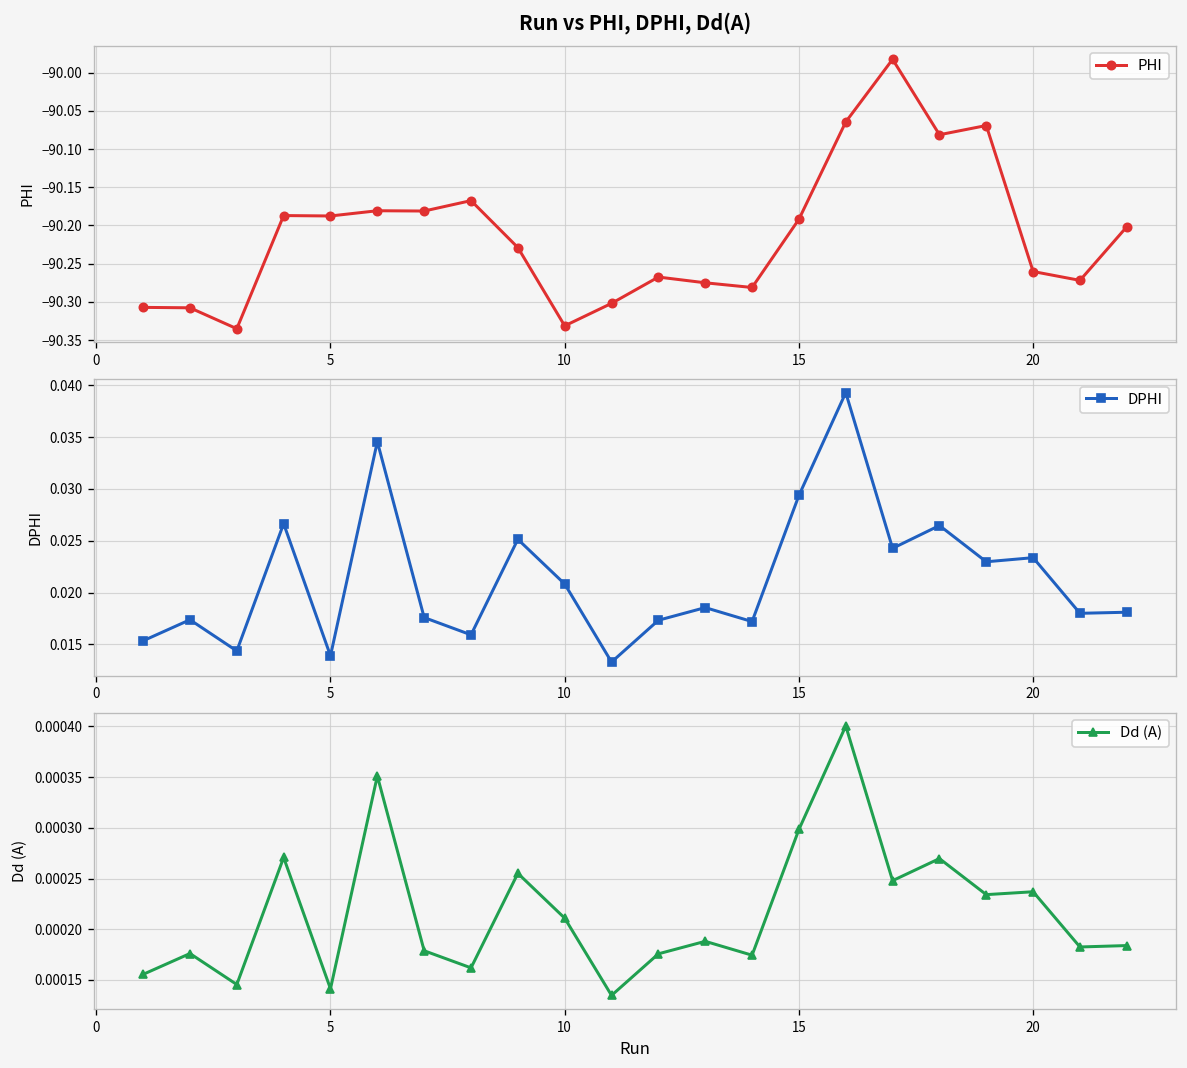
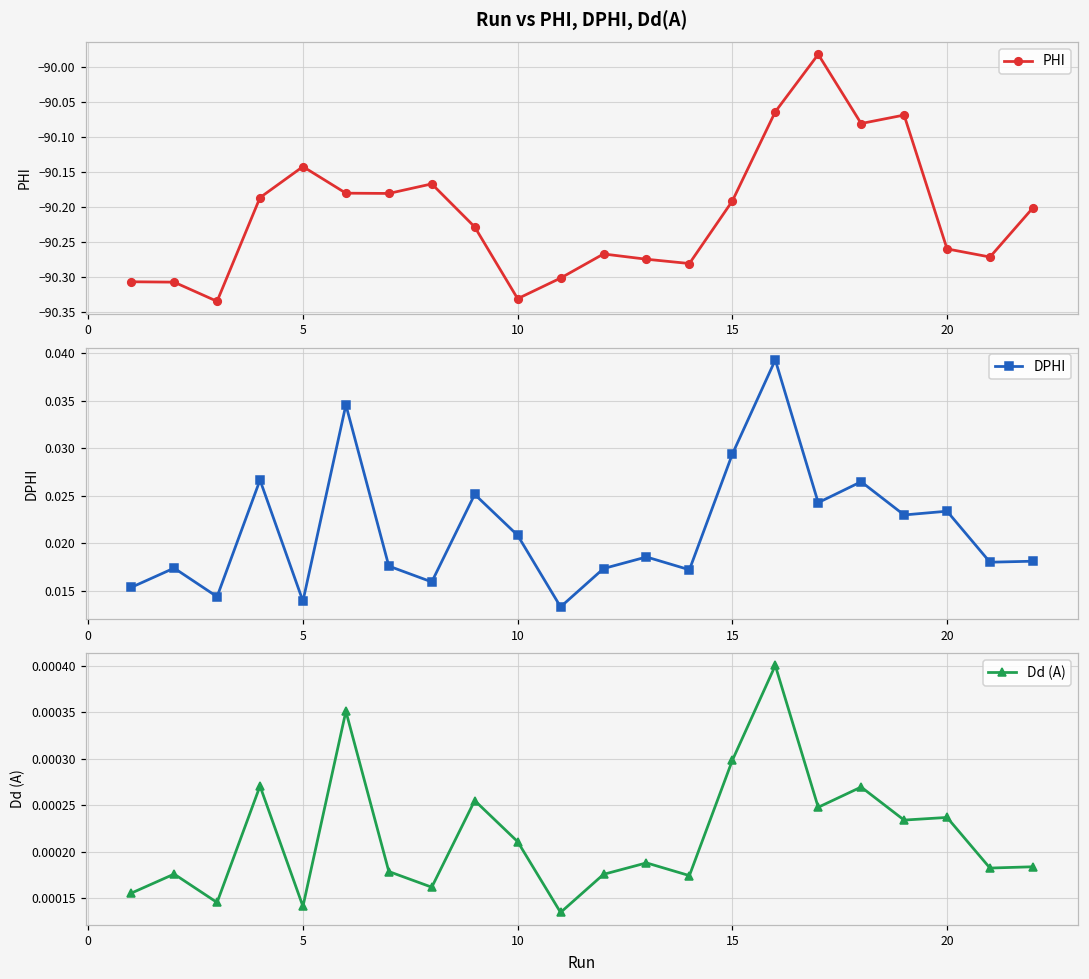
Run vs PHI, DPHI, Dd(A), 5: -90.19 -> -90.14
